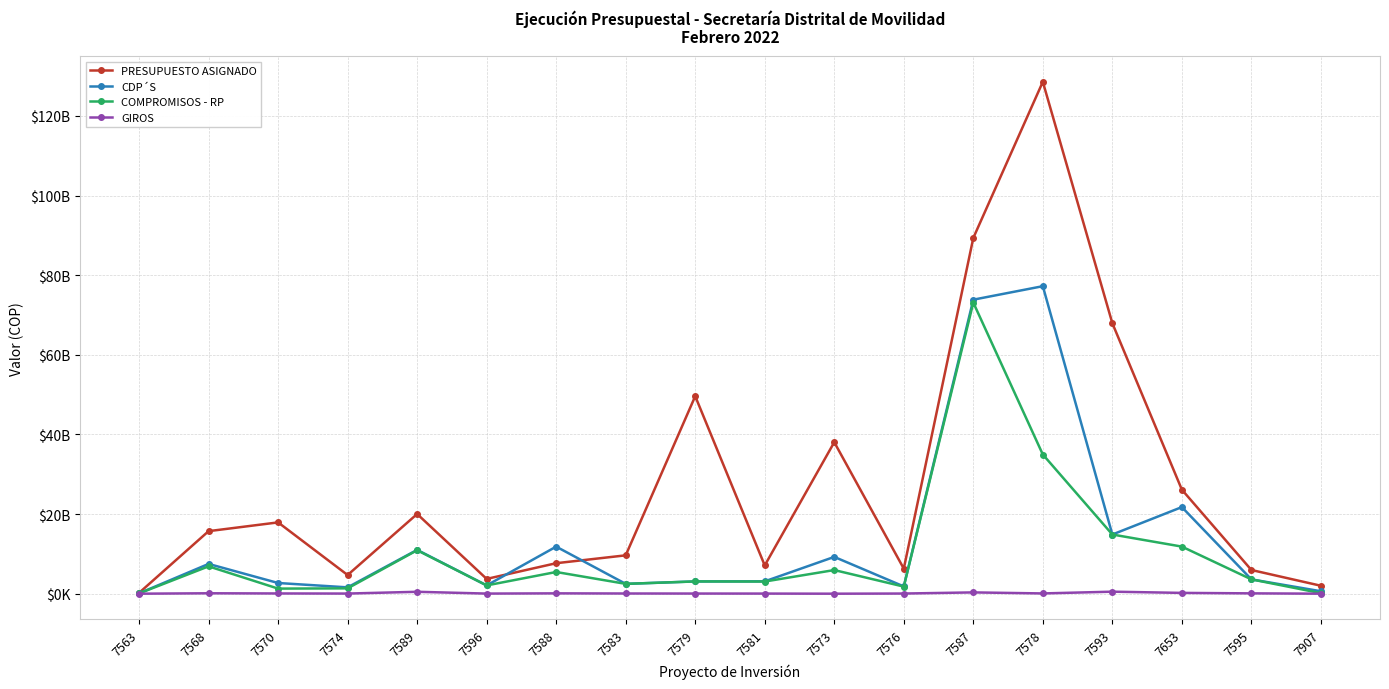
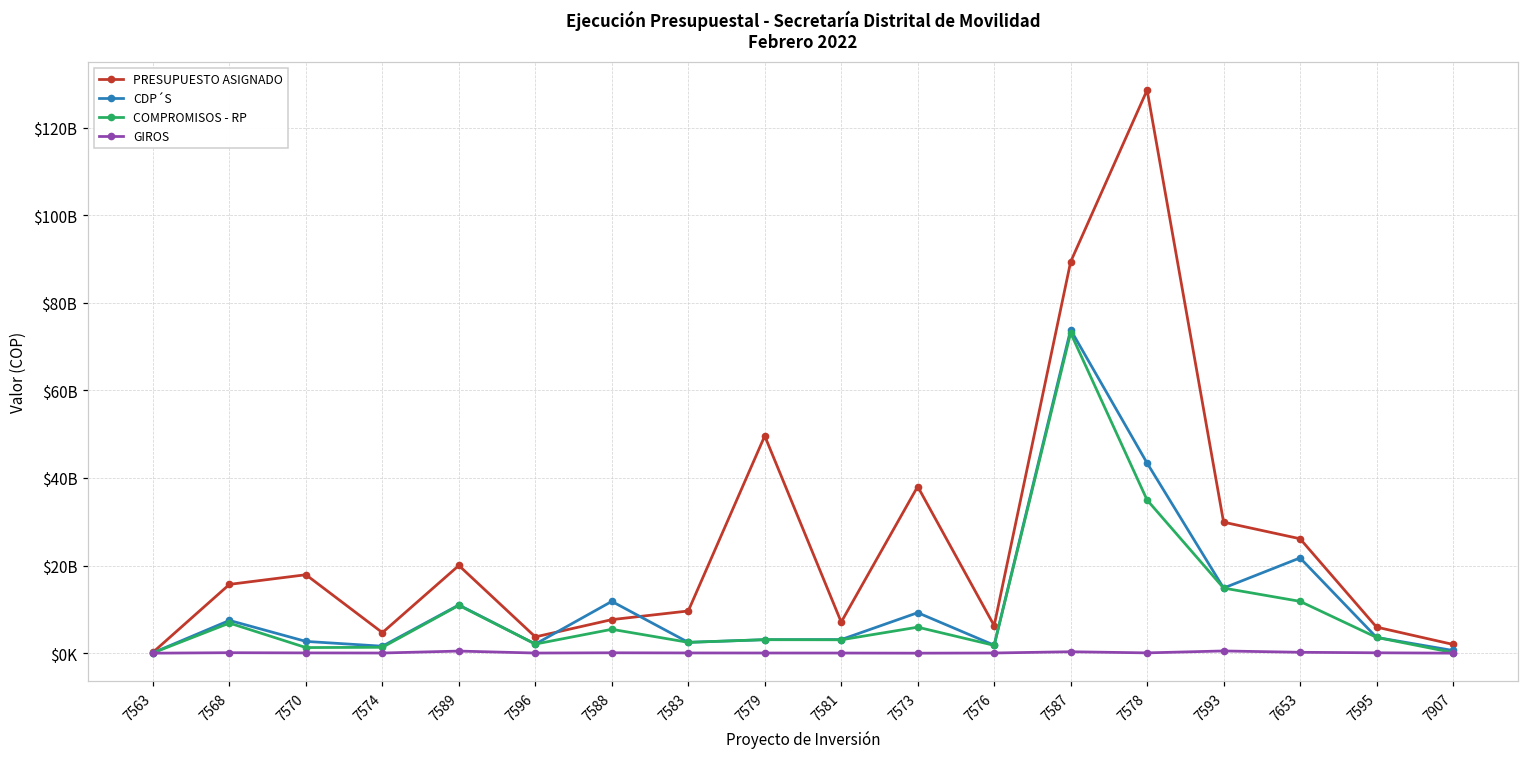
CDP´S, 7578: $77000000000 -> $43000000000
PRESUPUESTO ASIGNADO, 7593: $68000000000 -> $30000000000
